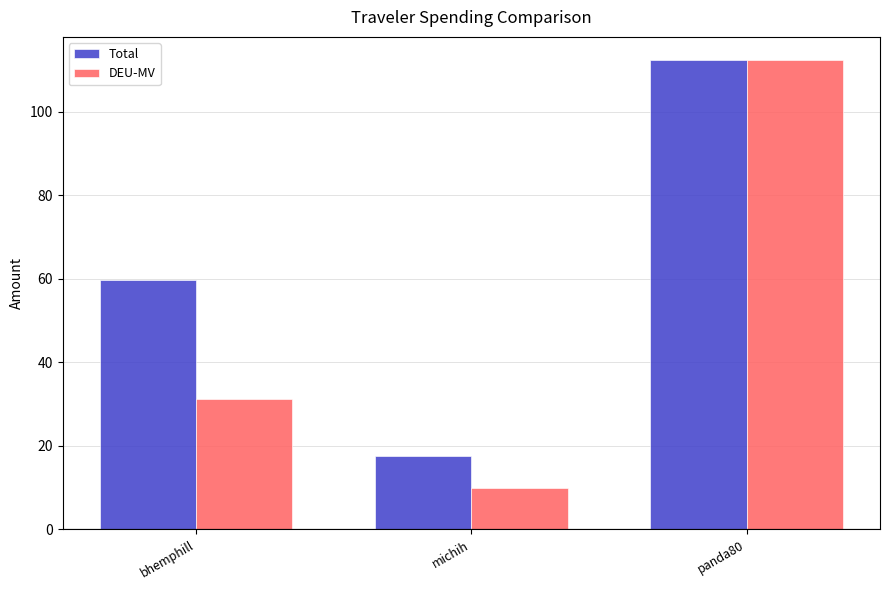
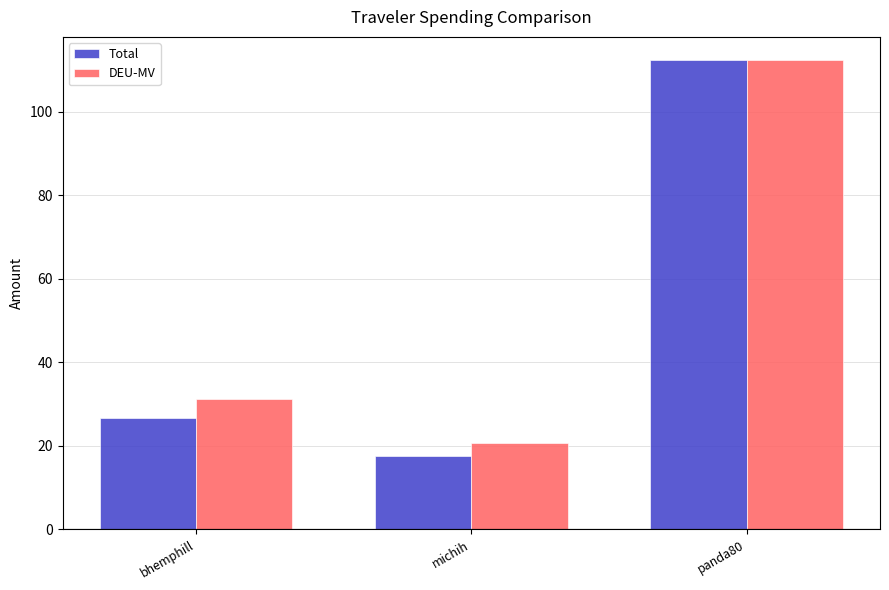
Total, bhemphill: 60 -> 27
DEU-MV, michih: 10 -> 21
